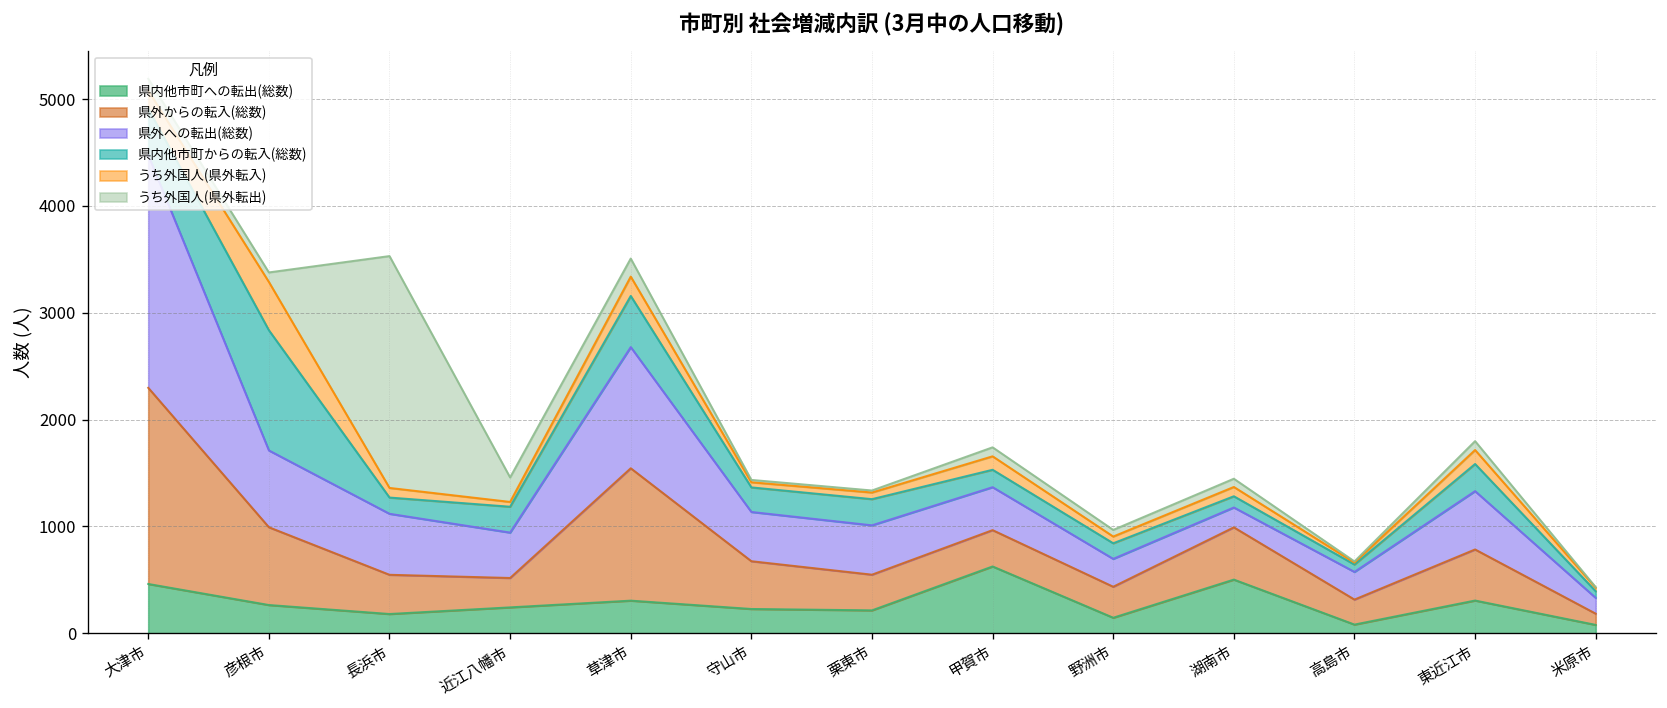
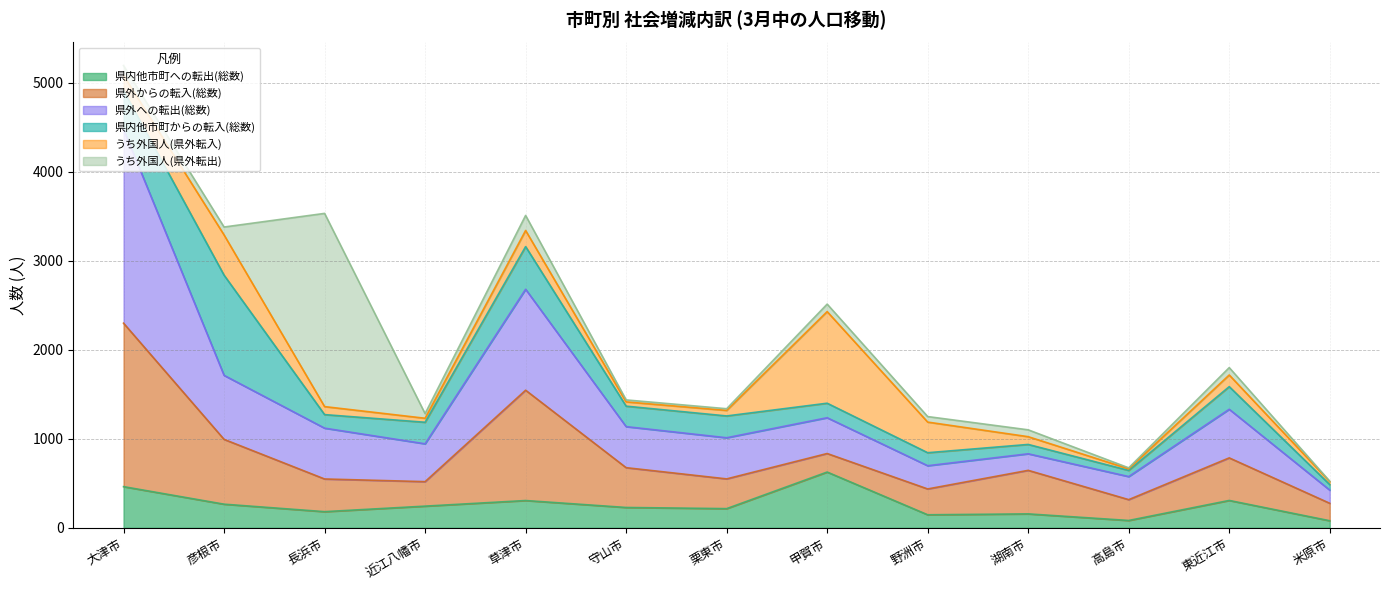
うち外国人(県外転出), 近江八幡市: 200 -> 100
県外からの転入(総数), 甲賀市: 300 -> 200
うち外国人(県外転入), 甲賀市: 100 -> 1000
うち外国人(県外転入), 野洲市: 100 -> 300
県内他市町への転出(総数), 湖南市: 500 -> 200
県外からの転入(総数), 米原市: 100 -> 200
